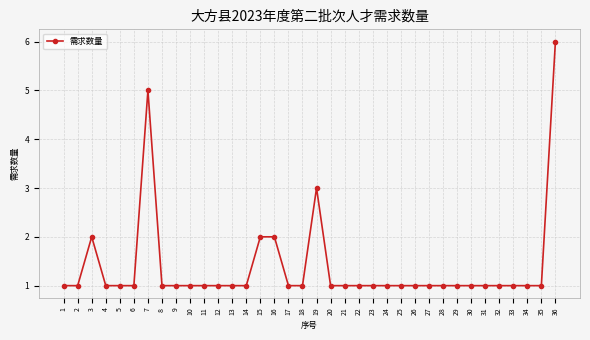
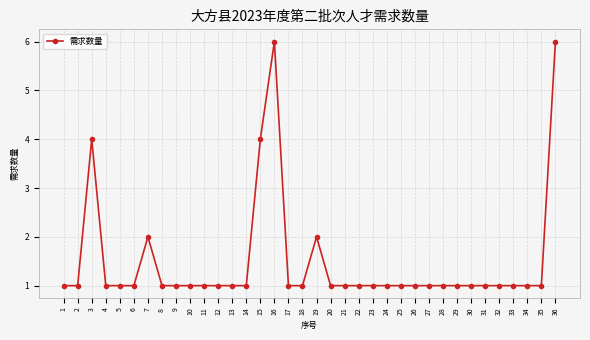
3: 2 -> 4
7: 5 -> 2
15: 2 -> 4
16: 2 -> 6
19: 3 -> 2
